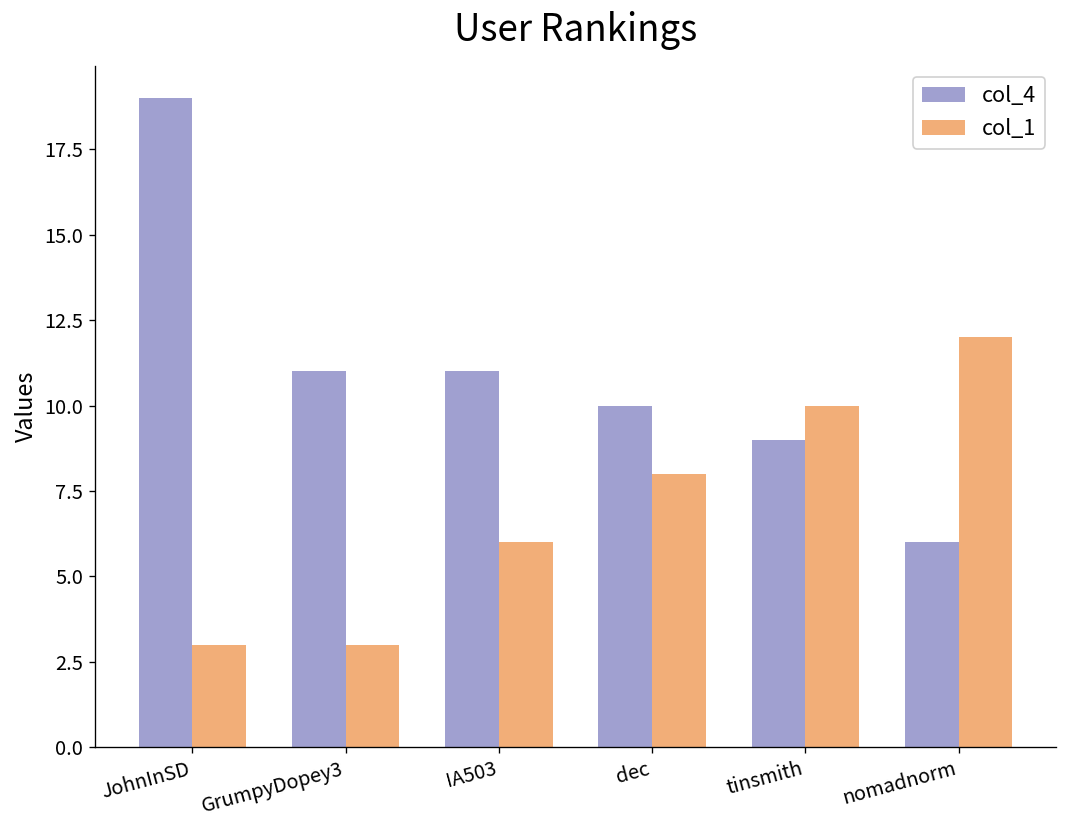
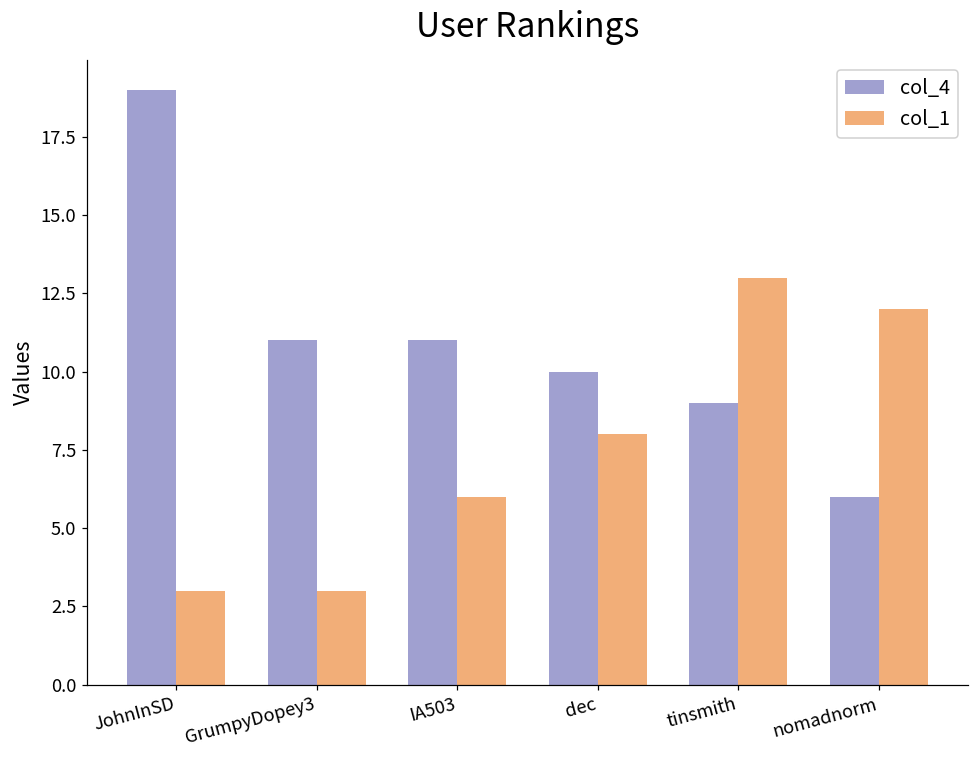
col_1, tinsmith: 10 -> 13
